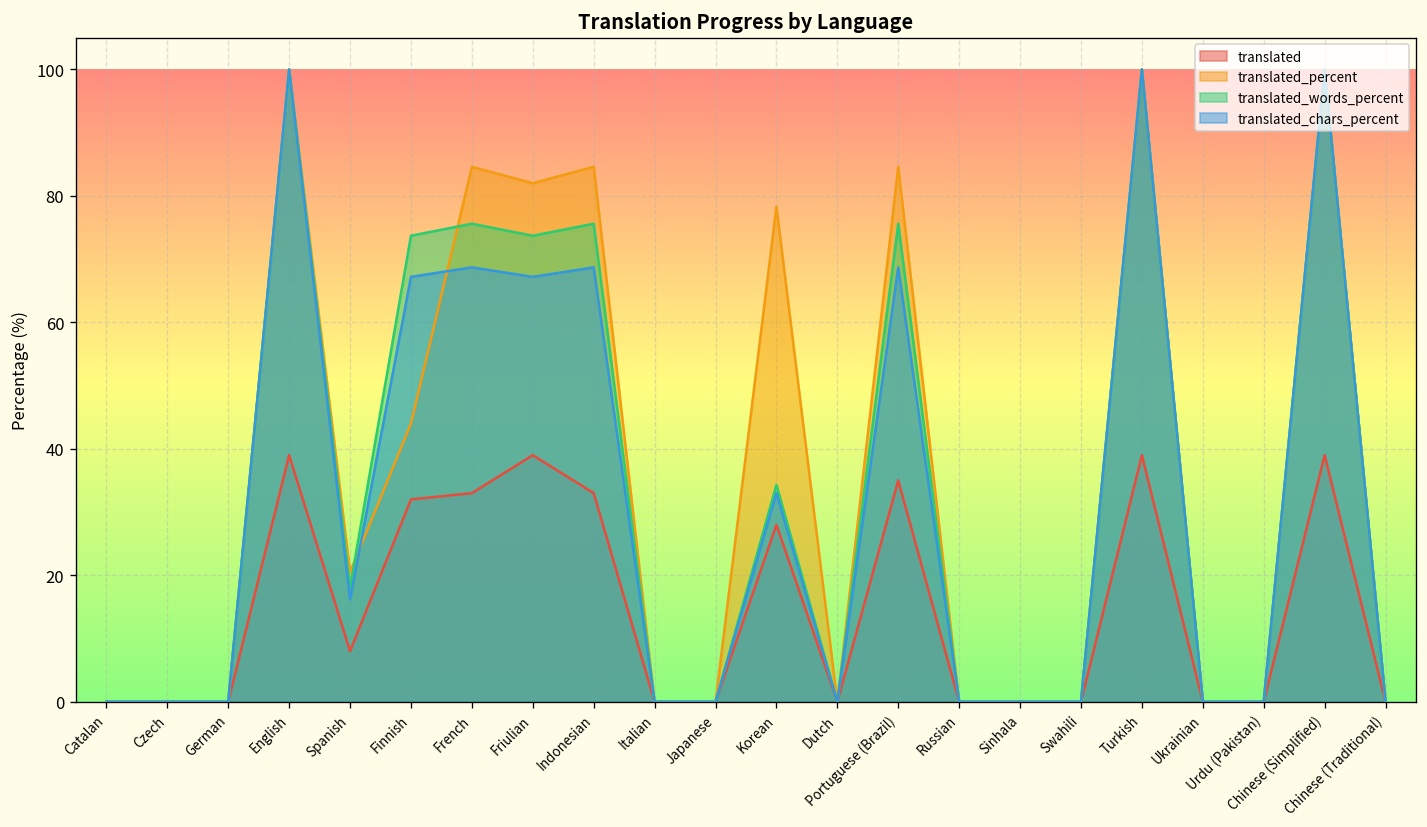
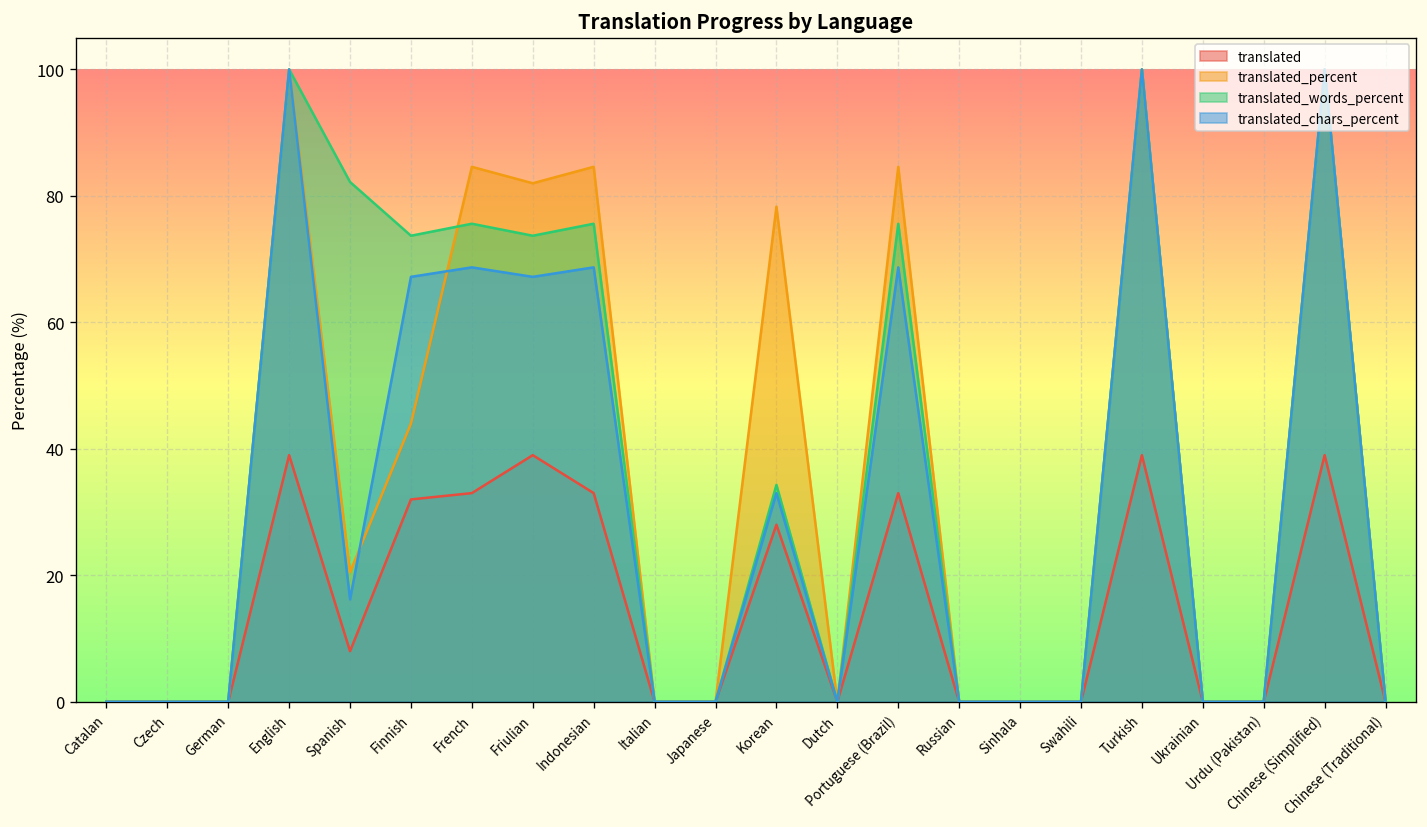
translated_words_percent, Spanish: 18 -> 82
translated, Portuguese (Brazil): 35 -> 33
